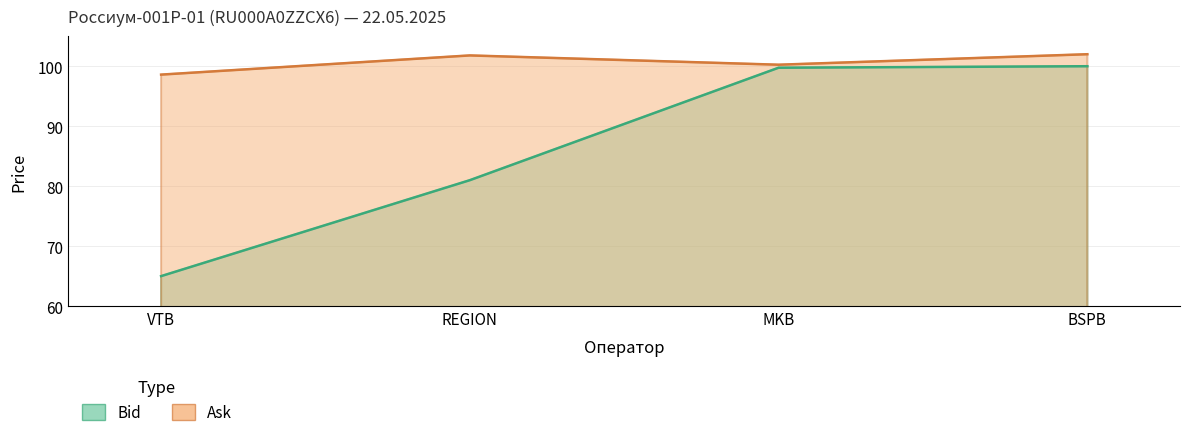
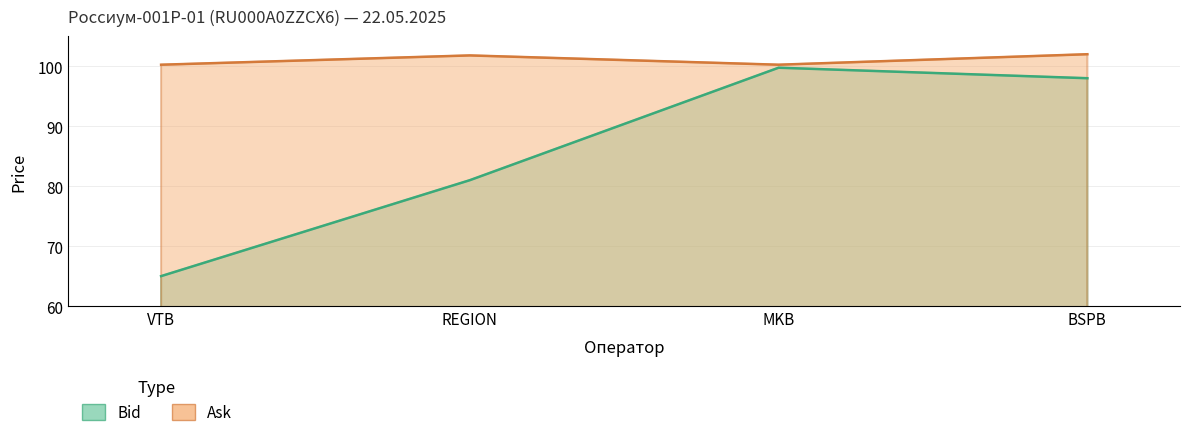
Ask, VTB: 99 -> 100
Bid, BSPB: 100 -> 98
